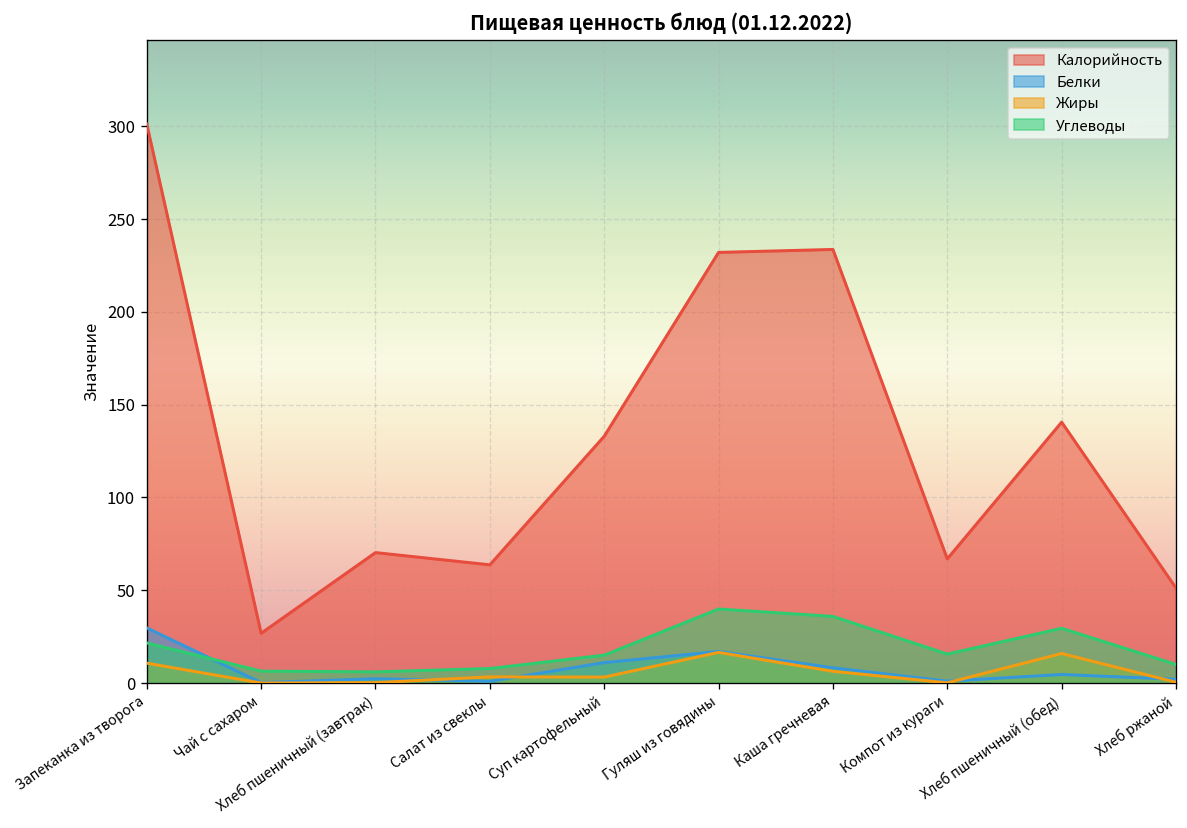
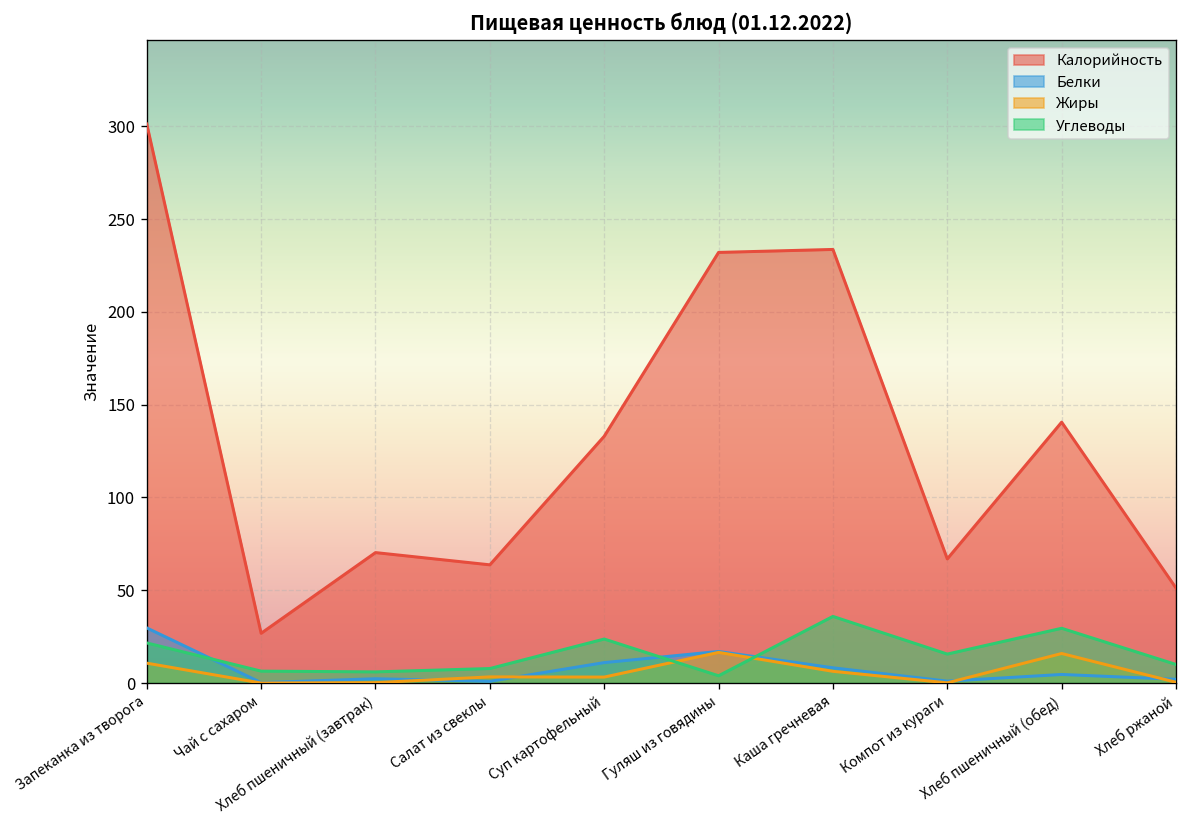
Углеводы, Суп картофельный: 15 -> 24
Углеводы, Гуляш из говядины: 40 -> 4
